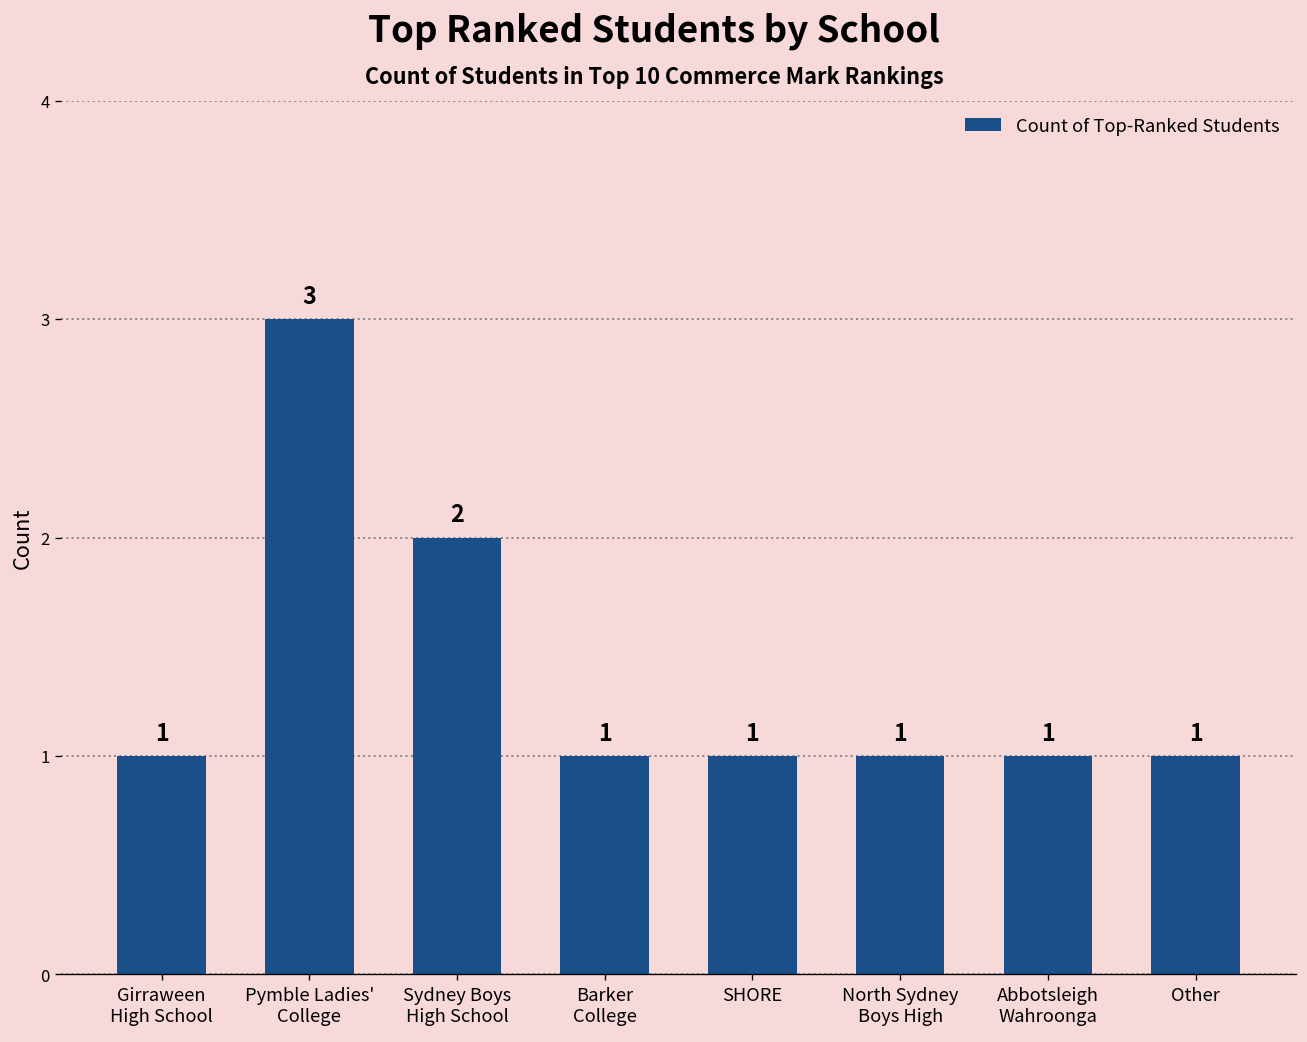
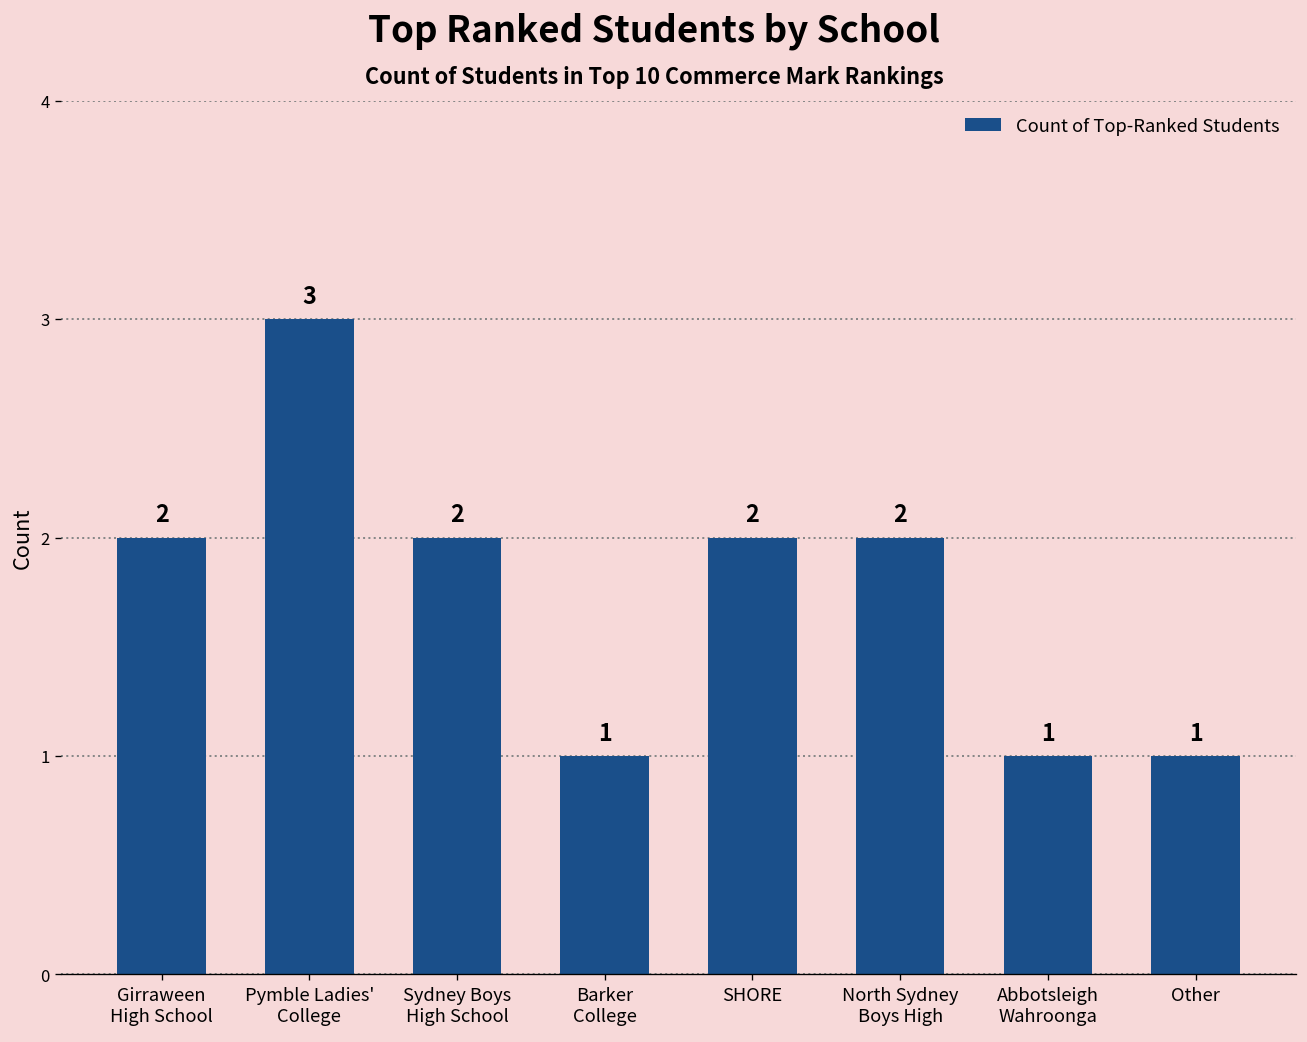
Girraween High School: 1 -> 2
SHORE: 1 -> 2
North Sydney Boys High: 1 -> 2
